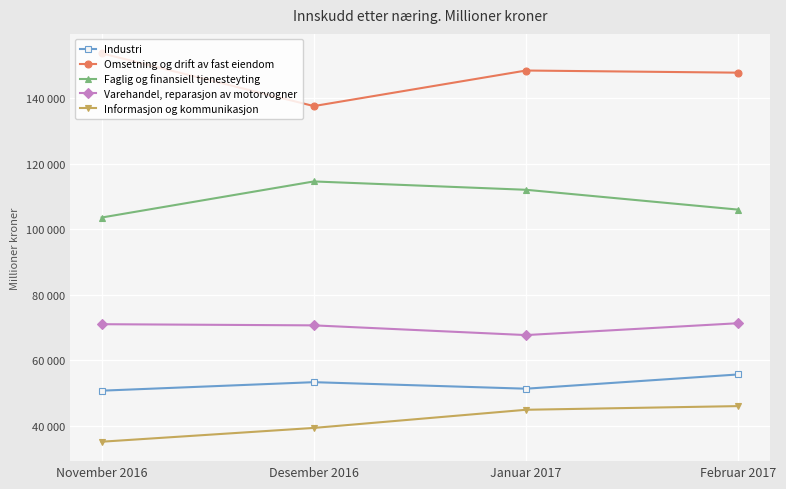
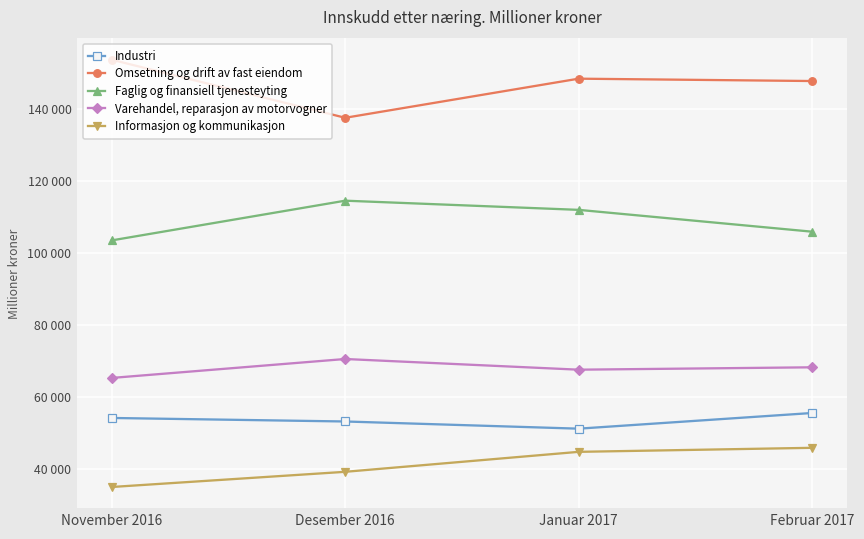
Industri, November 2016: 51000 -> 54000
Varehandel, reparasjon av motorvogner, November 2016: 71000 -> 65000
Varehandel, reparasjon av motorvogner, Februar 2017: 71000 -> 68000
